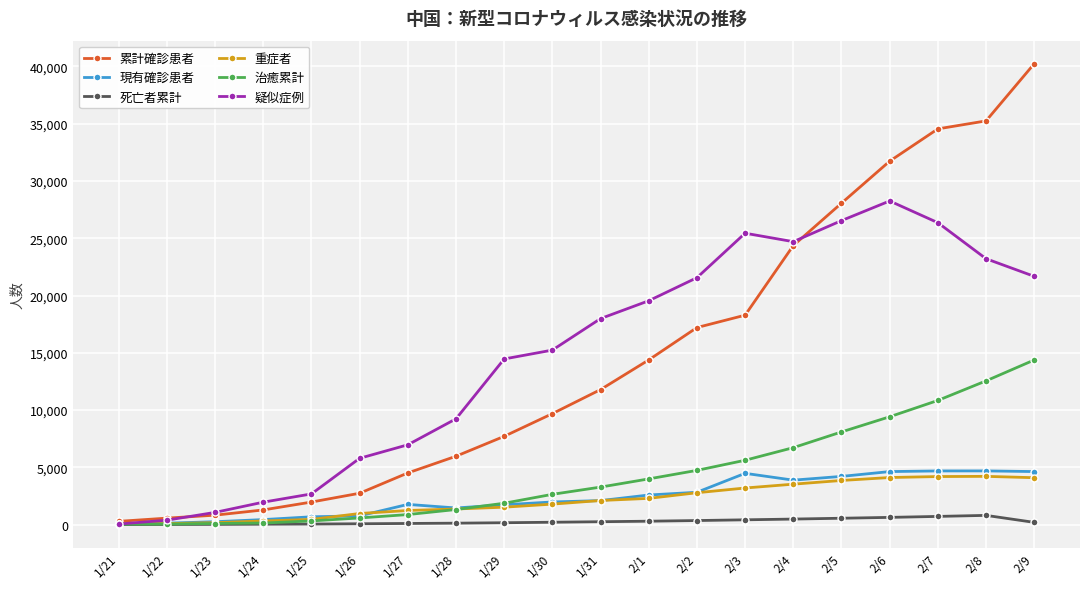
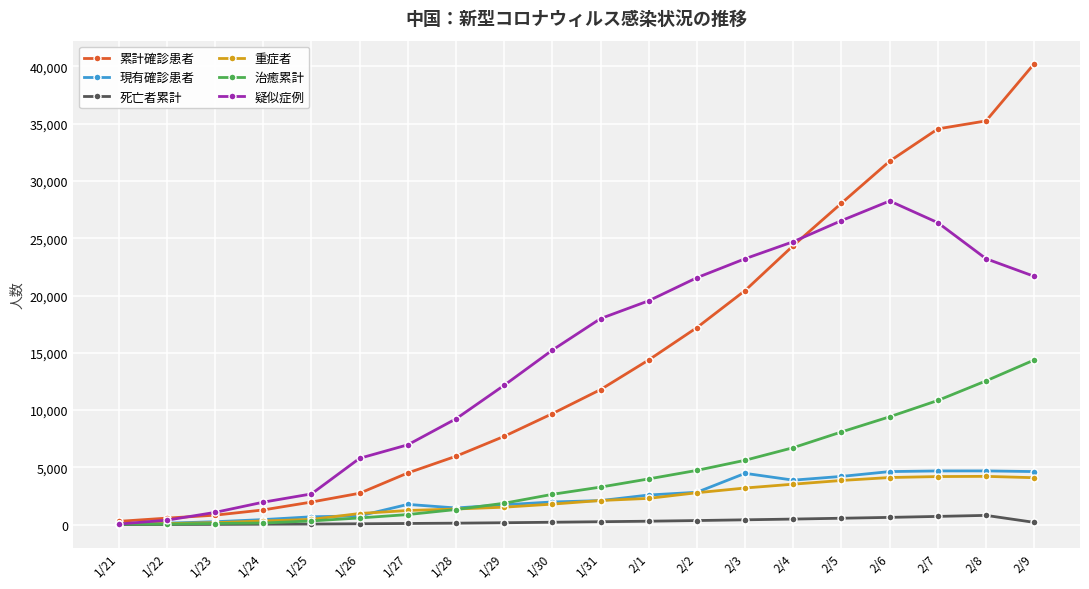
疑似症例, 1/29: 14,500 -> 12,200
累計確診患者, 2/3: 18,300 -> 20,400
疑似症例, 2/3: 25,400 -> 23,200
